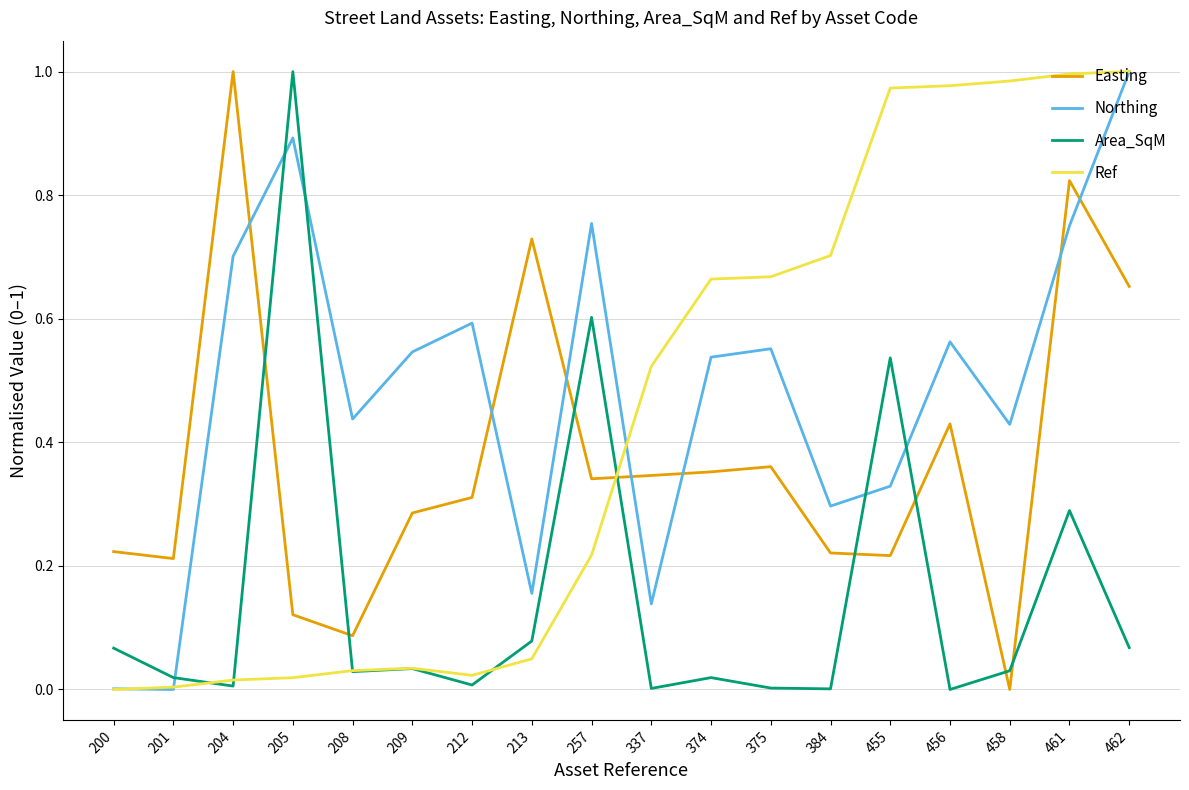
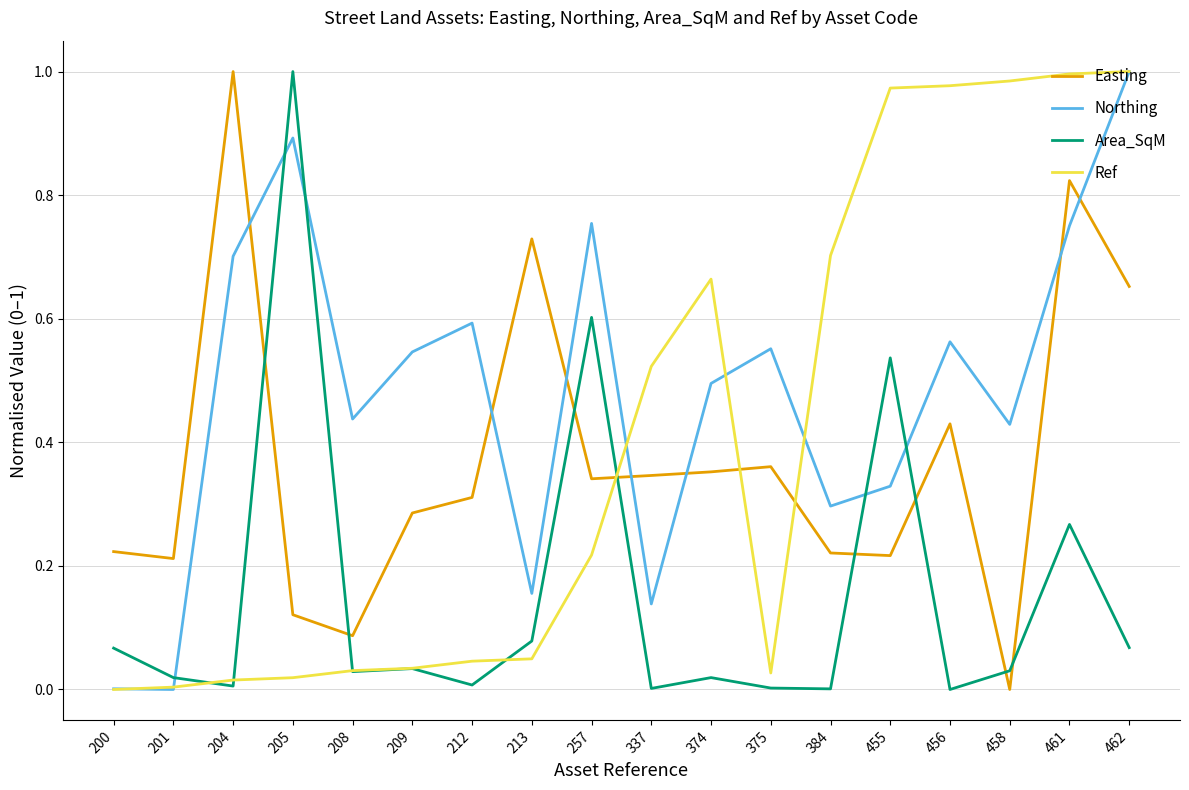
Ref, 212: 0.02 -> 0.05
Northing, 374: 0.54 -> 0.50
Ref, 375: 0.67 -> 0.03
Area_SqM, 461: 0.29 -> 0.27
